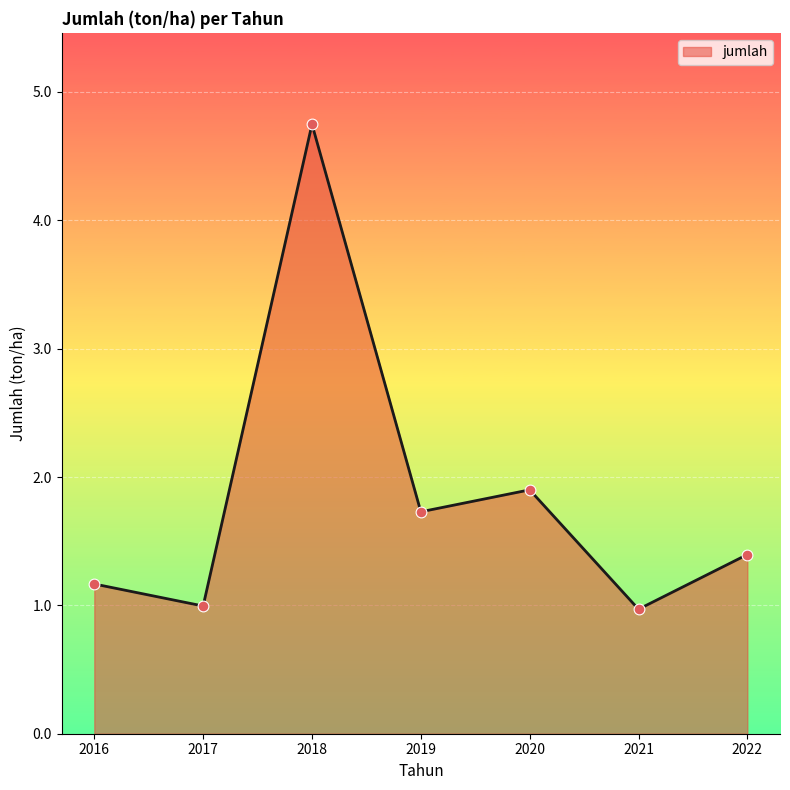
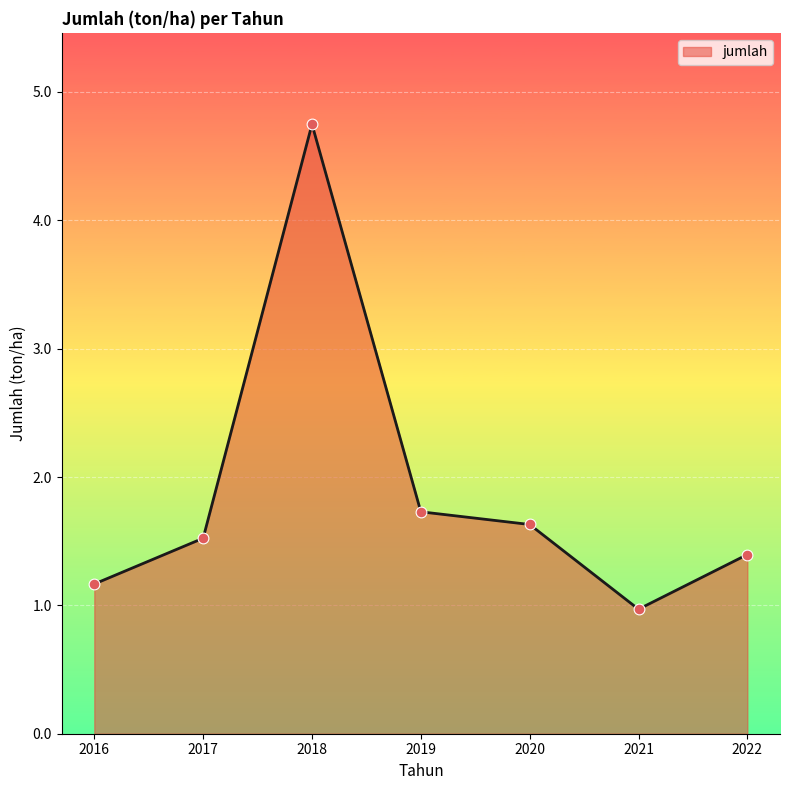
2017: 1.00 -> 1.52
2020: 1.90 -> 1.63
